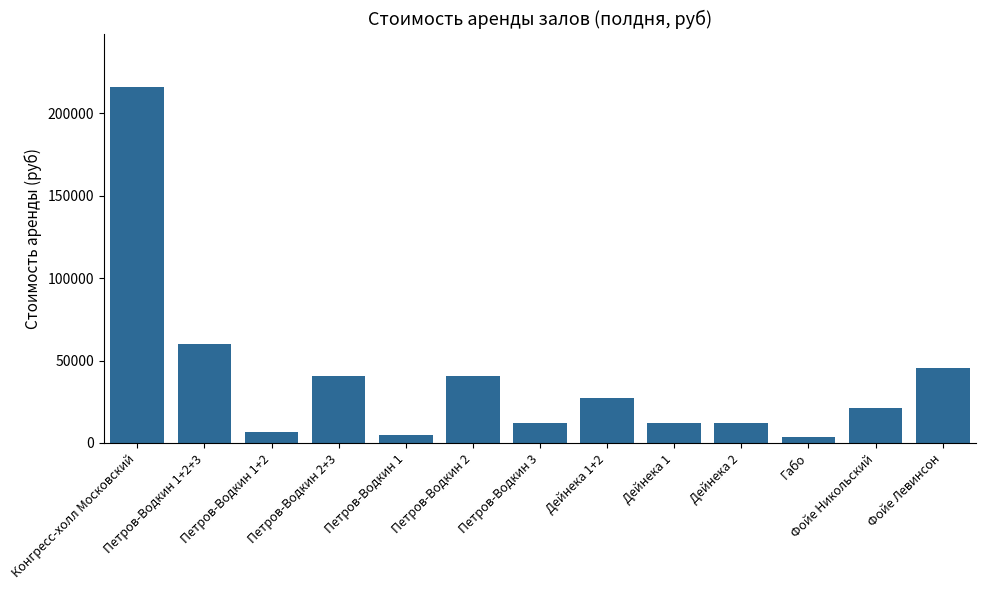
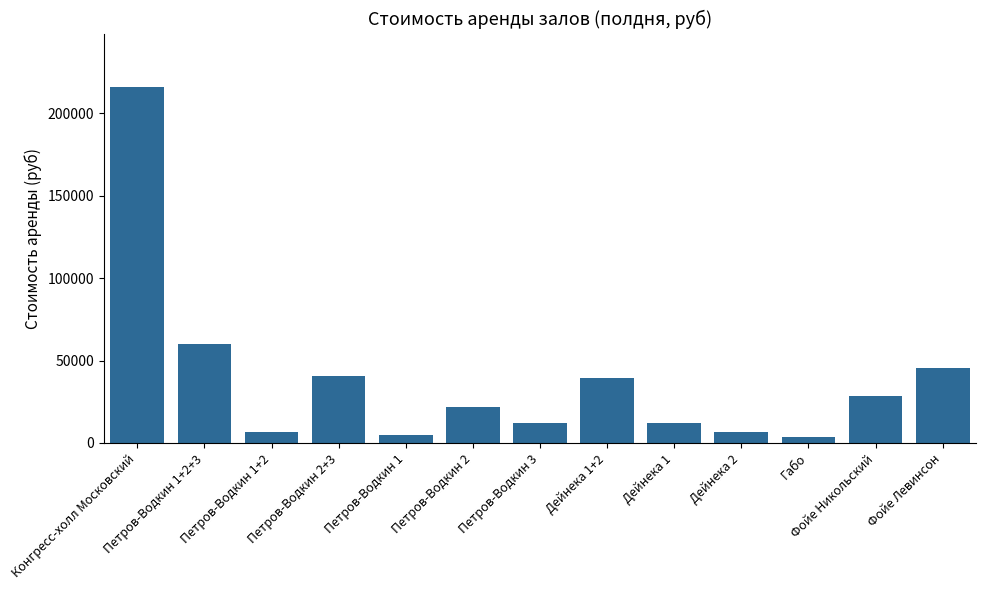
Петров-Водкин 2: 41000 -> 22000
Дейнека 1+2: 27000 -> 39000
Дейнека 2: 12000 -> 7000
Фойе Никольский: 21000 -> 29000
